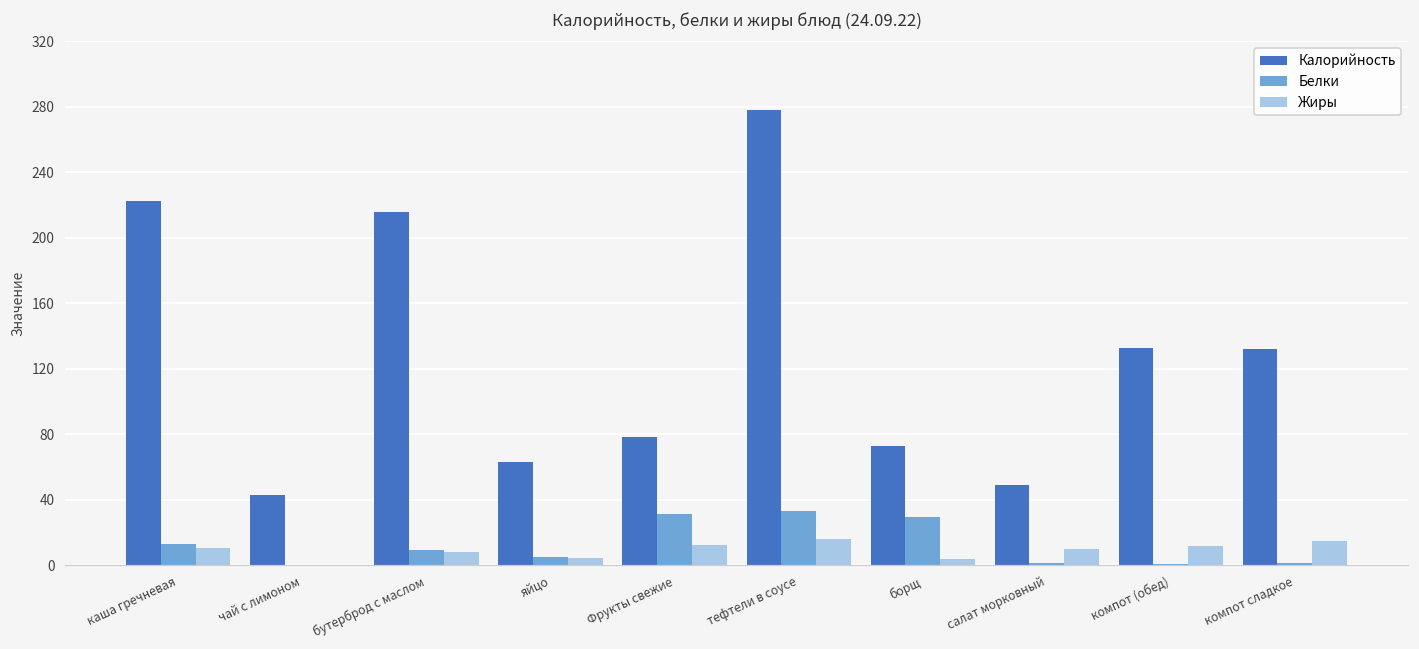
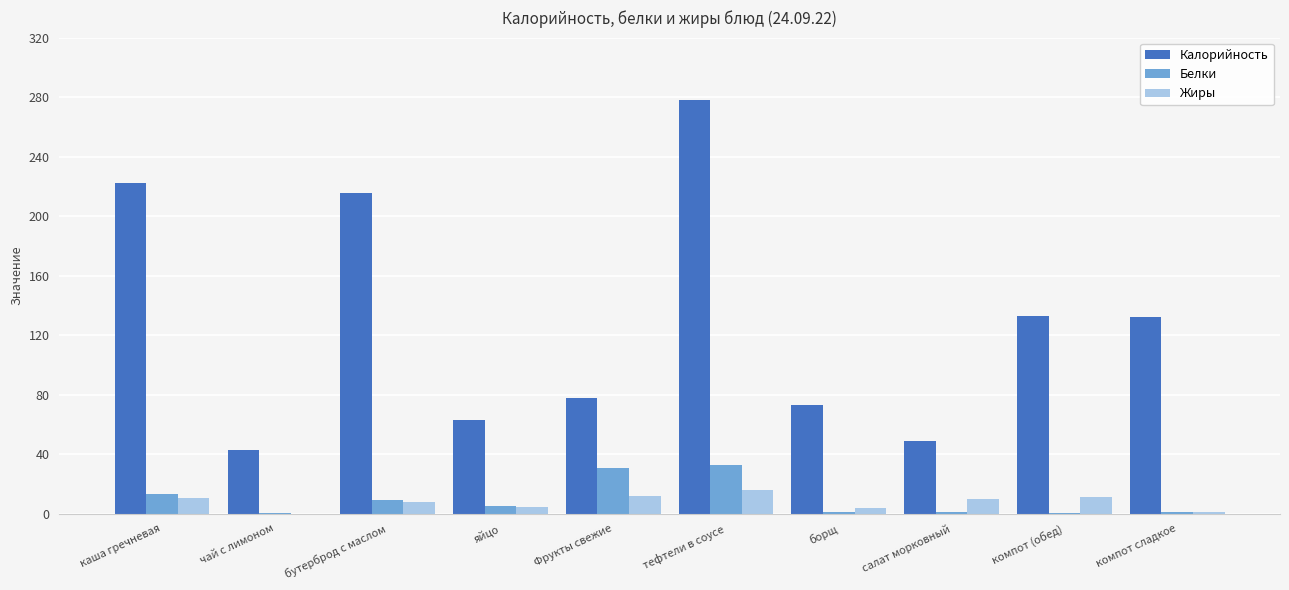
Белки, борщ: 29 -> 1
Жиры, компот сладкое: 15 -> 1
